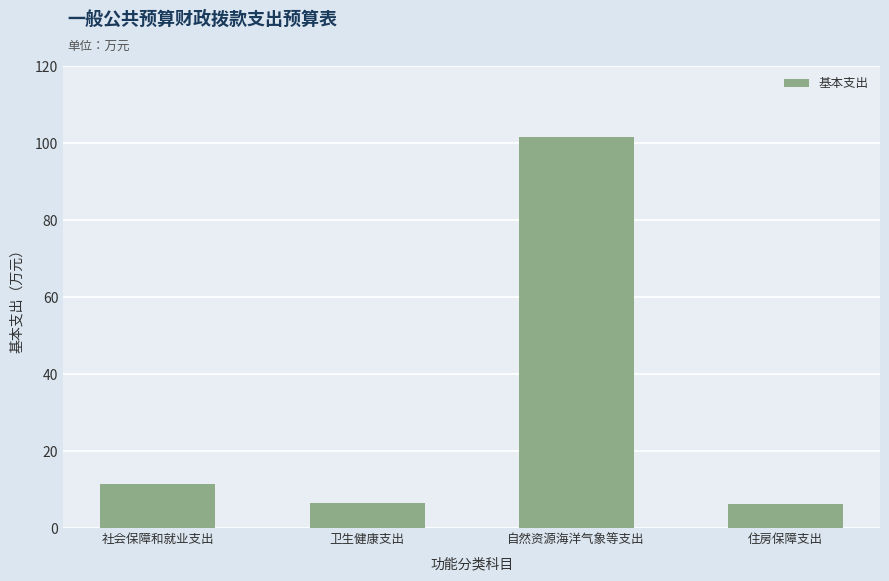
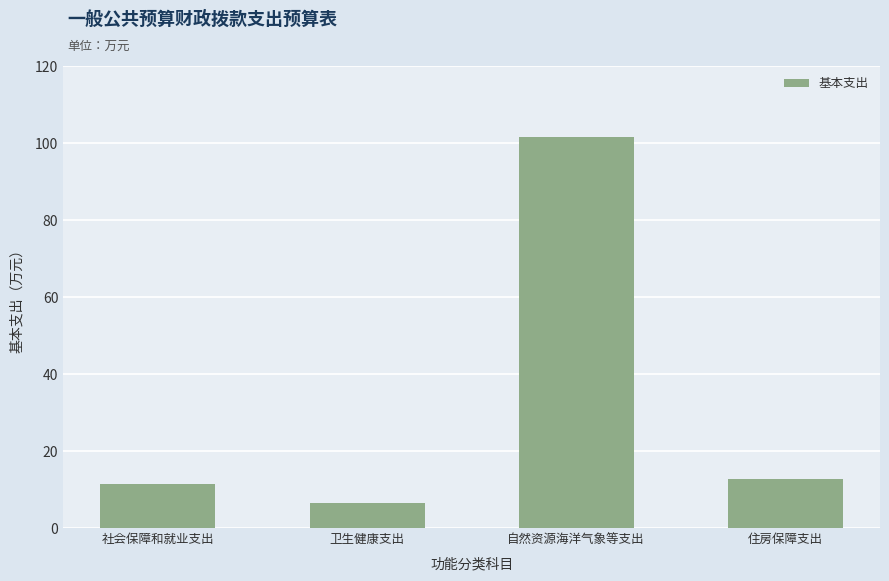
住房保障支出: 6 -> 13
